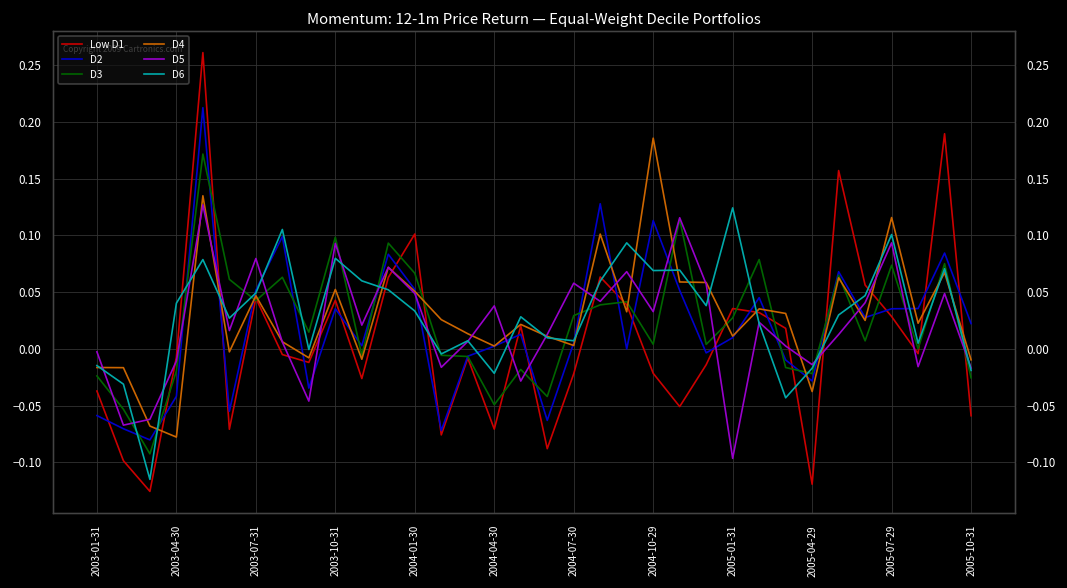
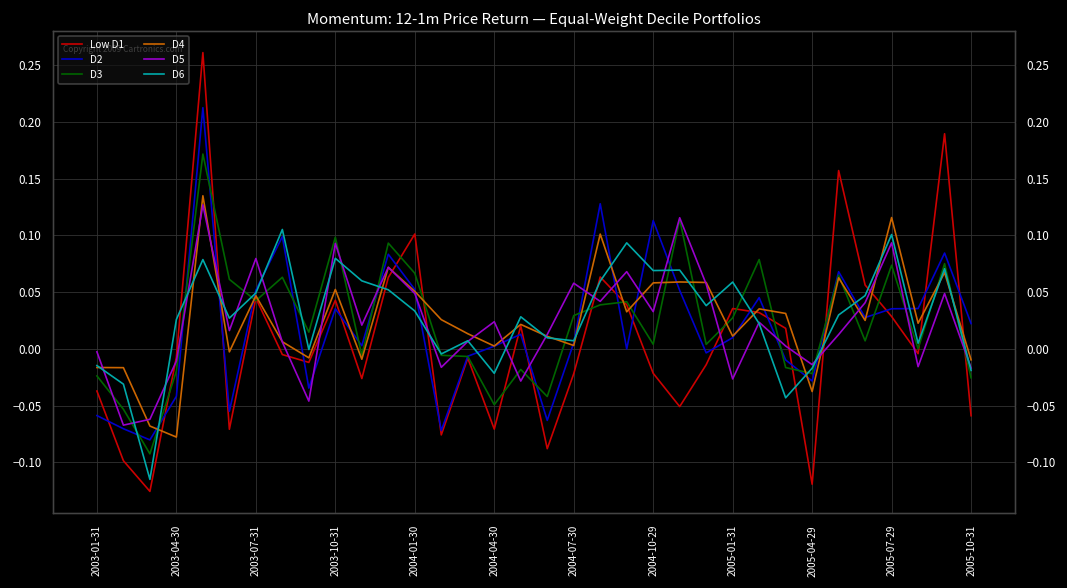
D6, 2003-04-30: 0.04 -> 0.03
D5, 2004-04-30: 0.04 -> 0.02
D4, 2004-10-29: 0.19 -> 0.06
D5, 2005-01-31: -0.10 -> -0.03
D6, 2005-01-31: 0.12 -> 0.06
